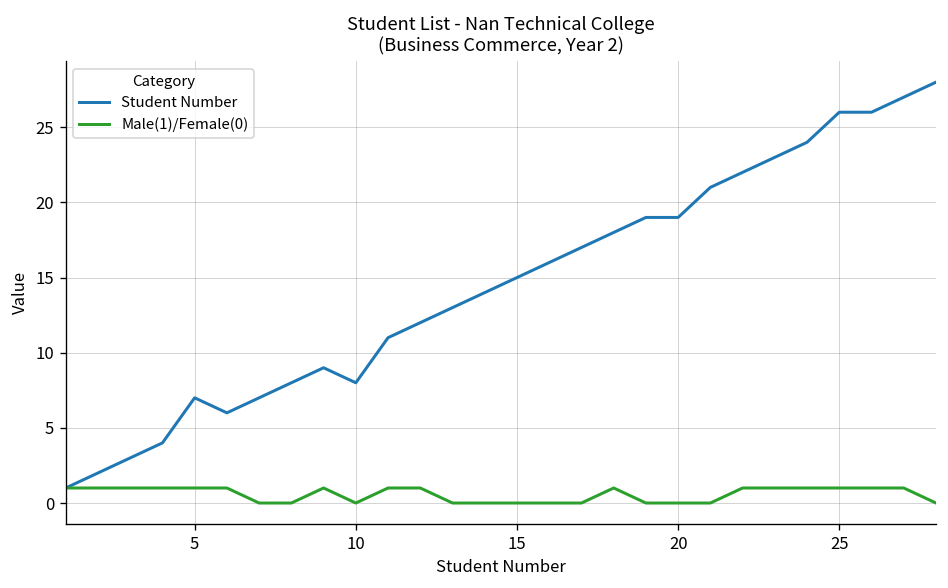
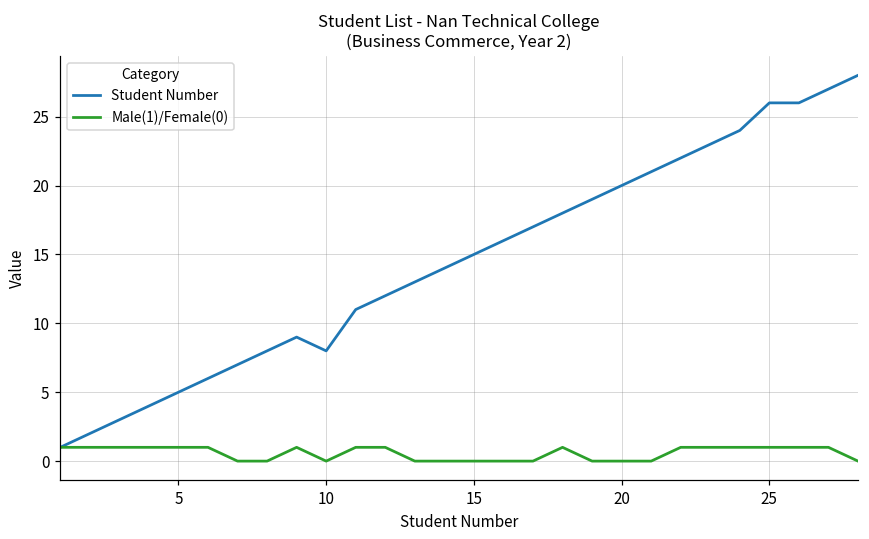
Student Number, 5: 7 -> 5
Student Number, 20: 19 -> 20
